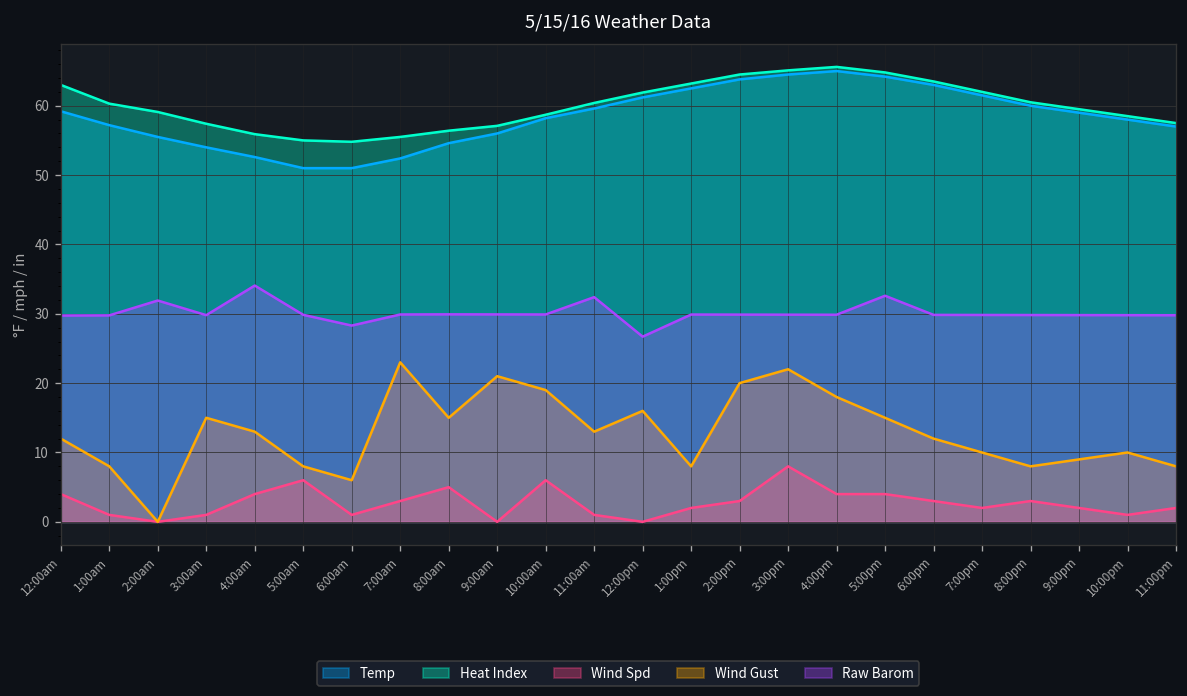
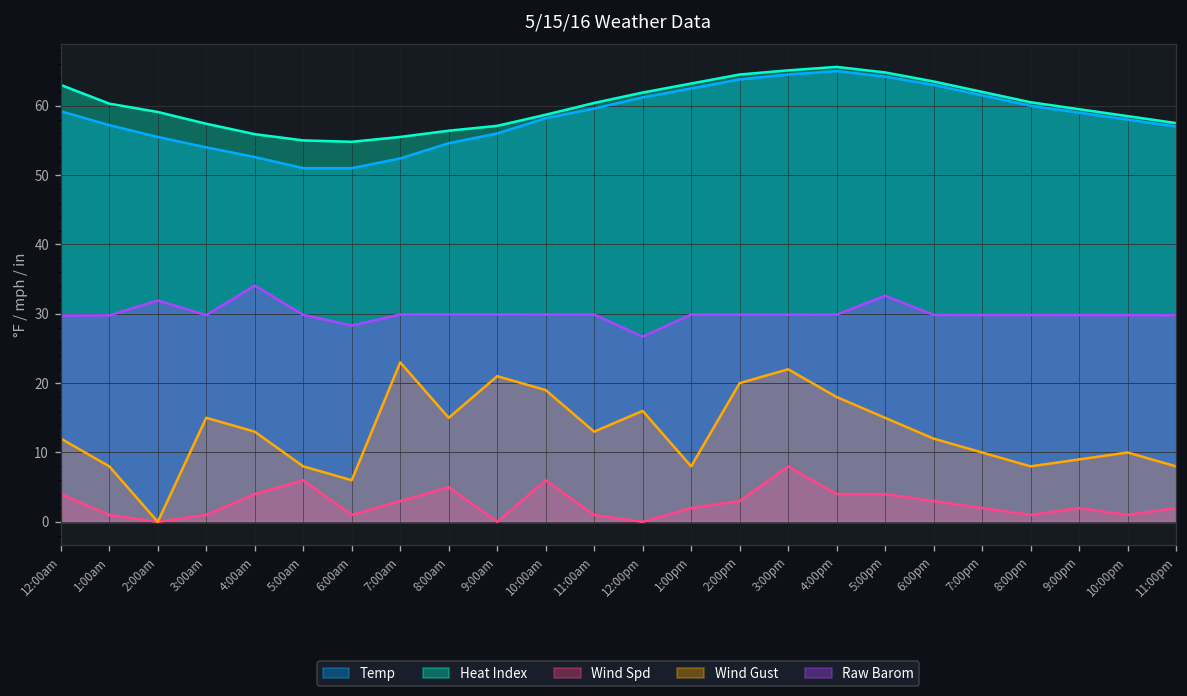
Raw Barom, 11:00am: 32 -> 30
Wind Spd, 8:00pm: 3 -> 1
